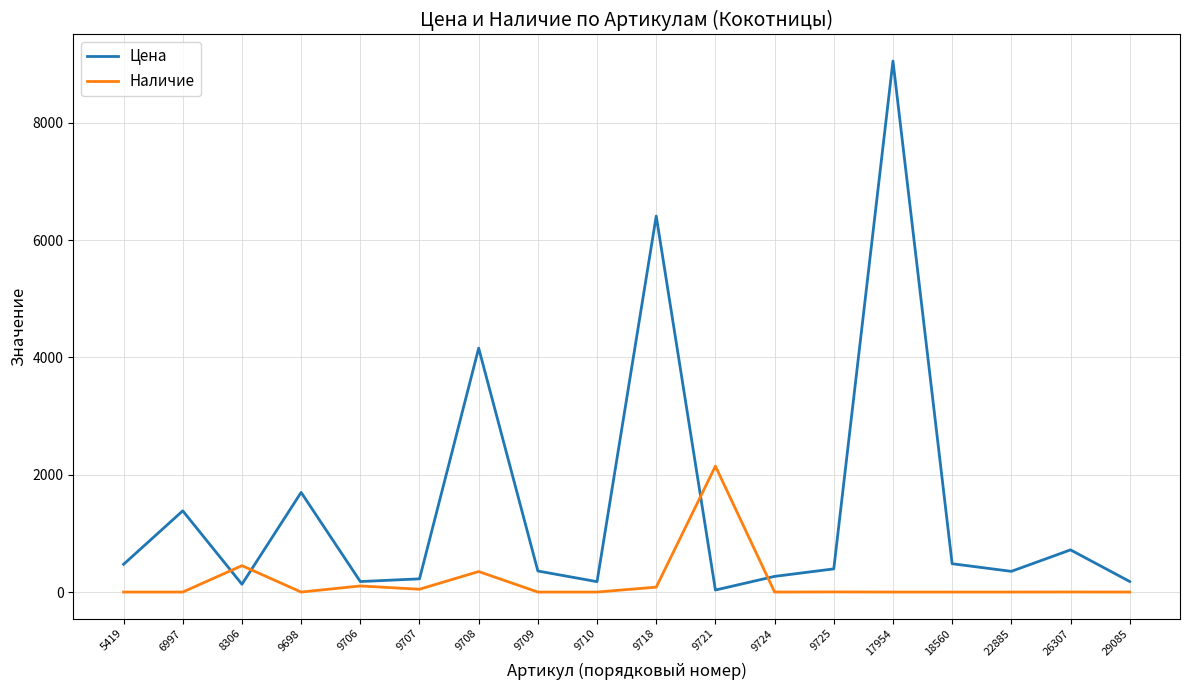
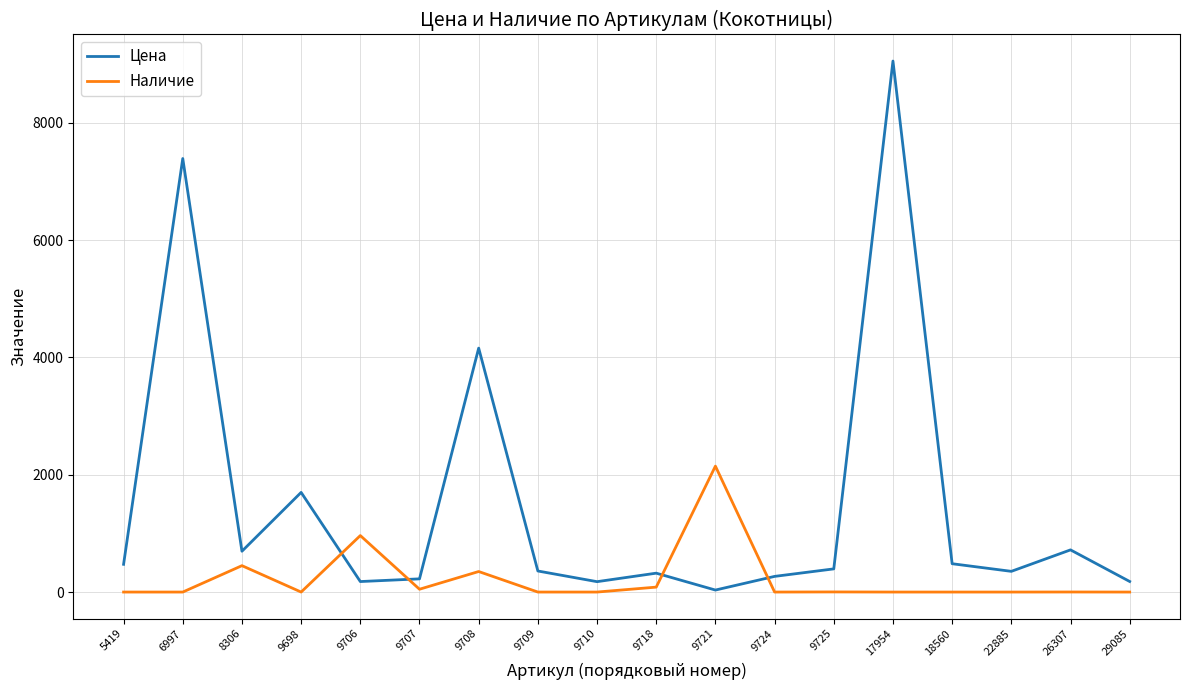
Цена, 6997: 1400 -> 7400
Цена, 8306: 100 -> 700
Наличие, 9706: 100 -> 1000
Цена, 9718: 6400 -> 300
